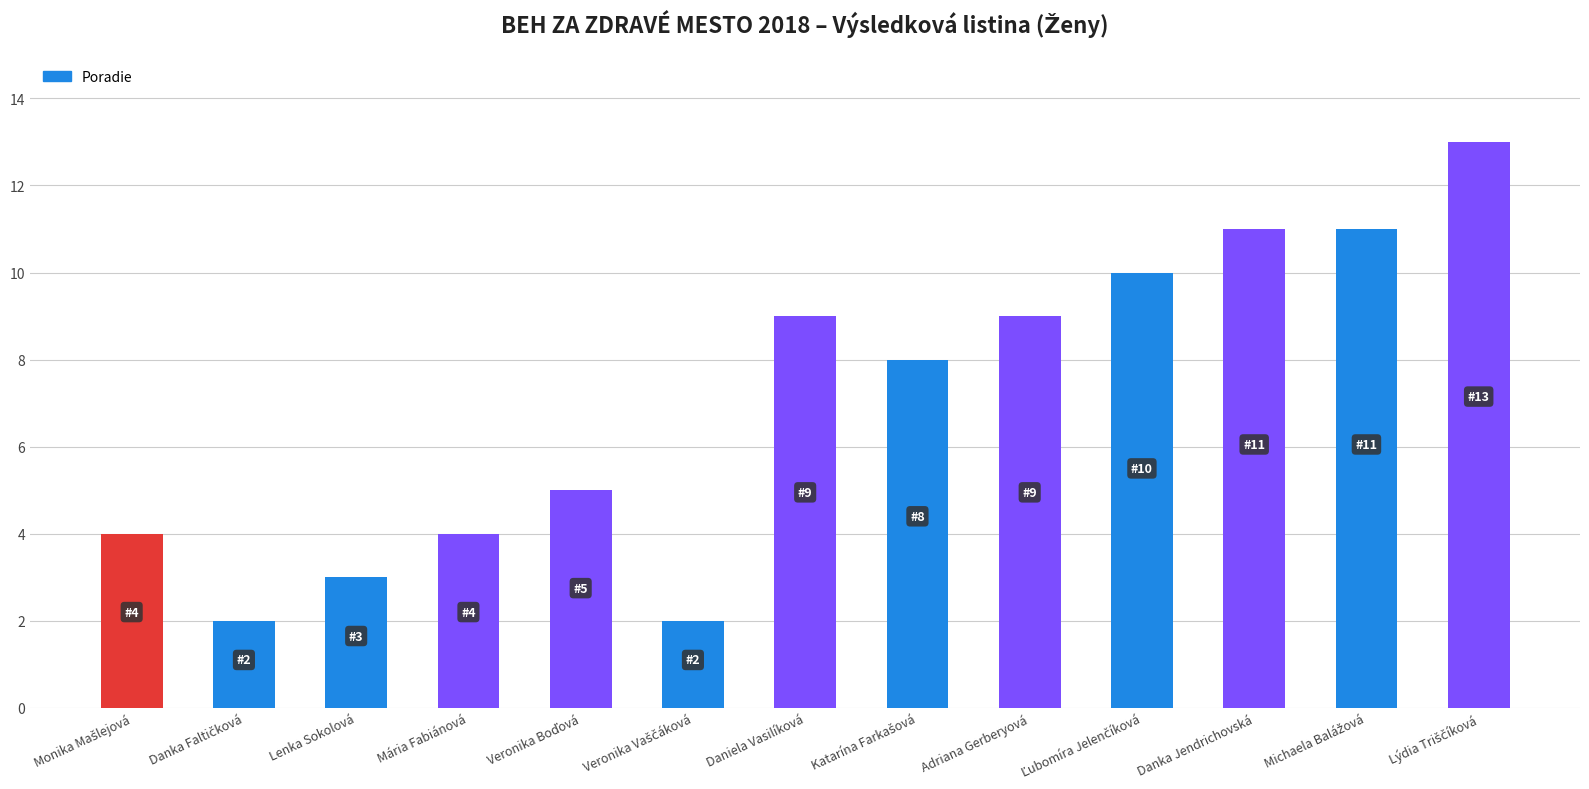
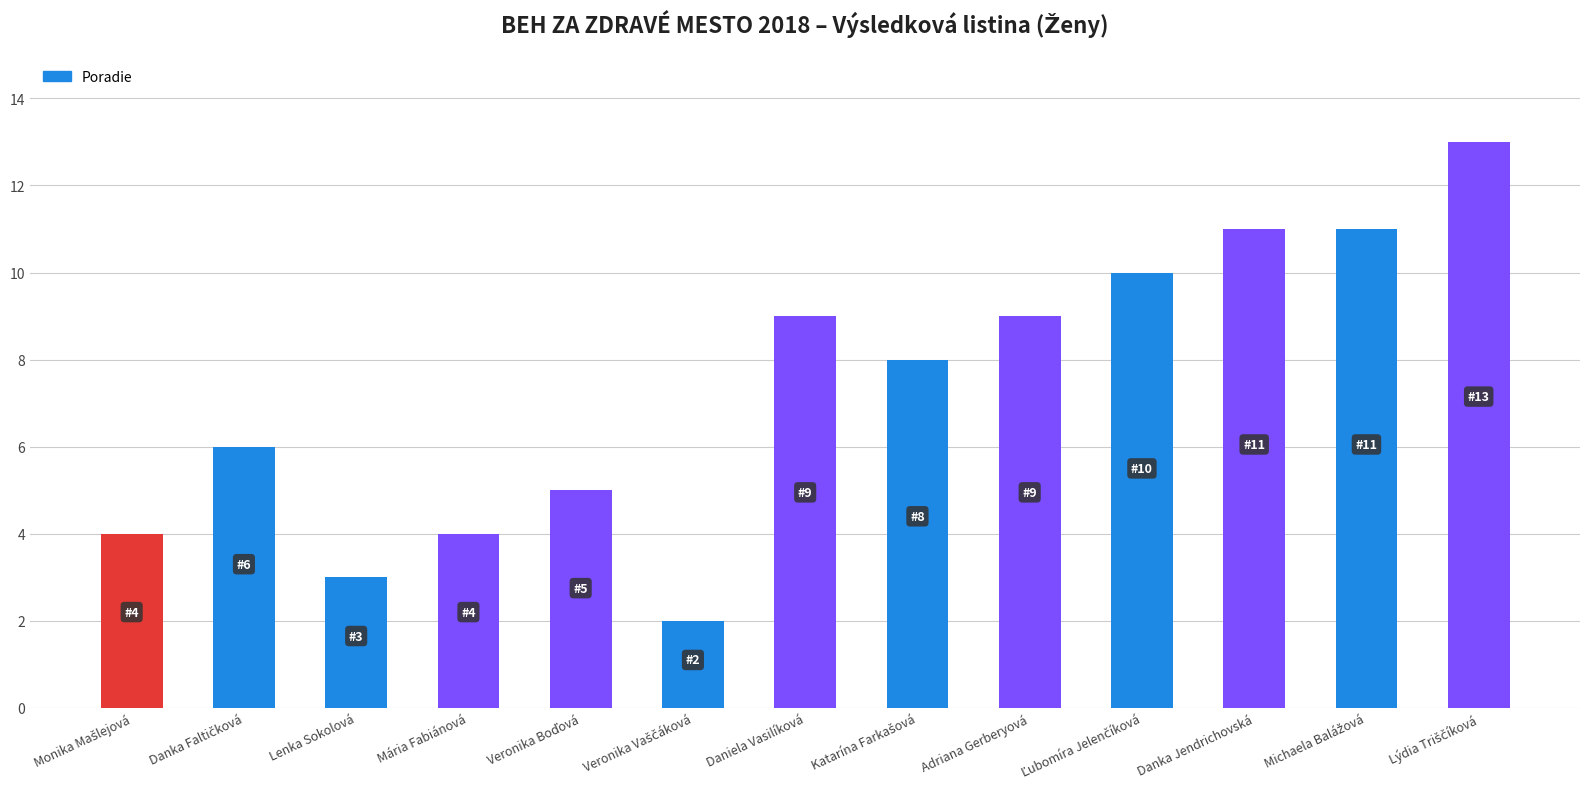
Danka Faltičková: 2 -> 6
